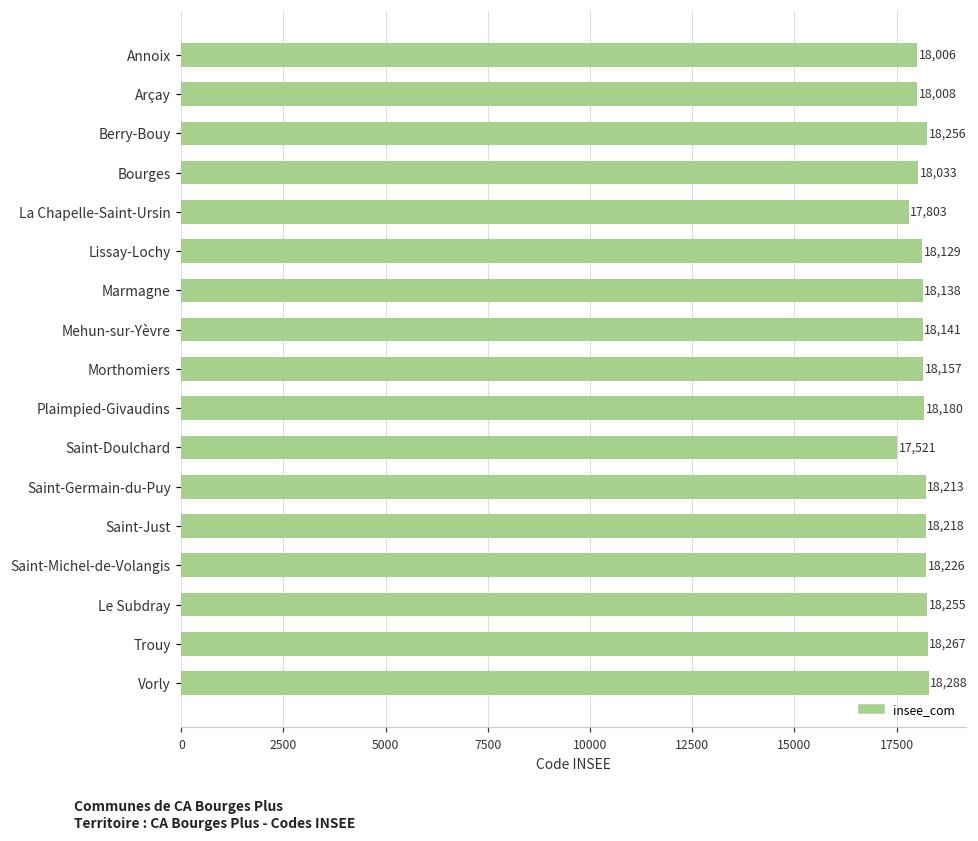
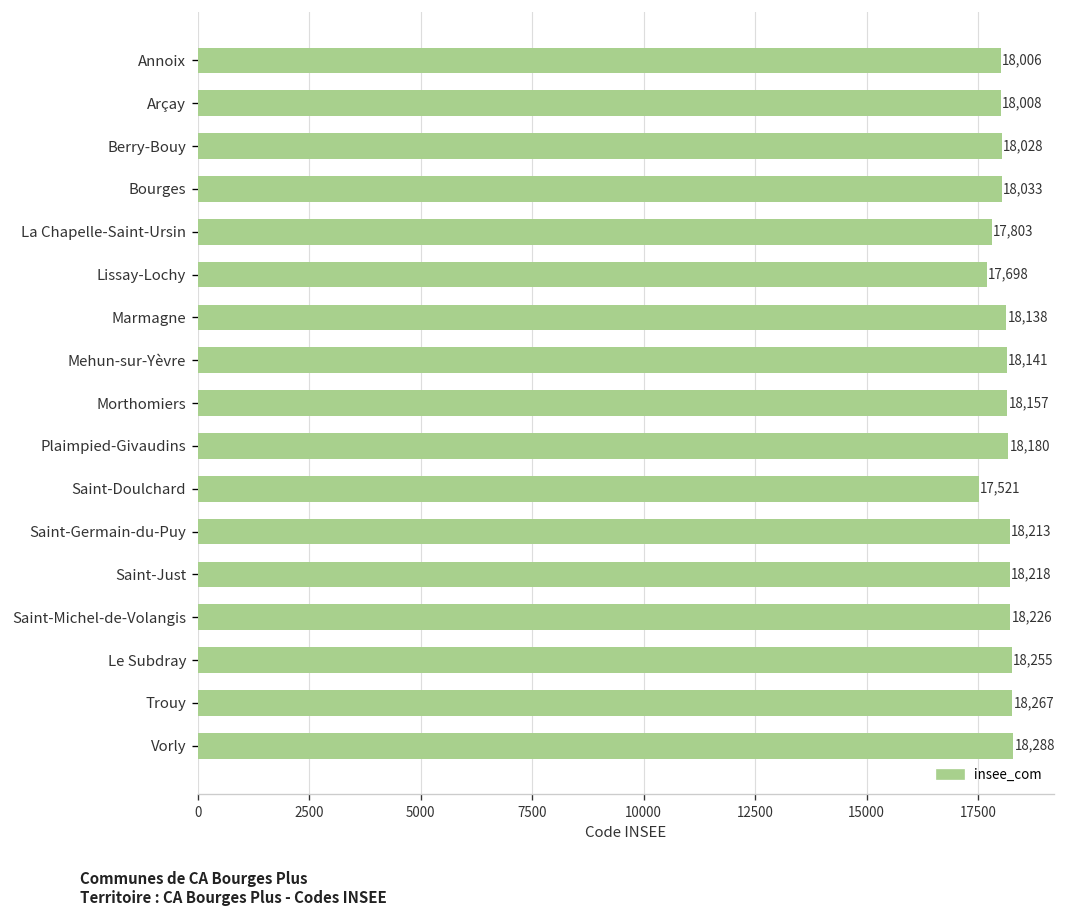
Berry-Bouy: 18,256 -> 18,028
Lissay-Lochy: 18,129 -> 17,698
